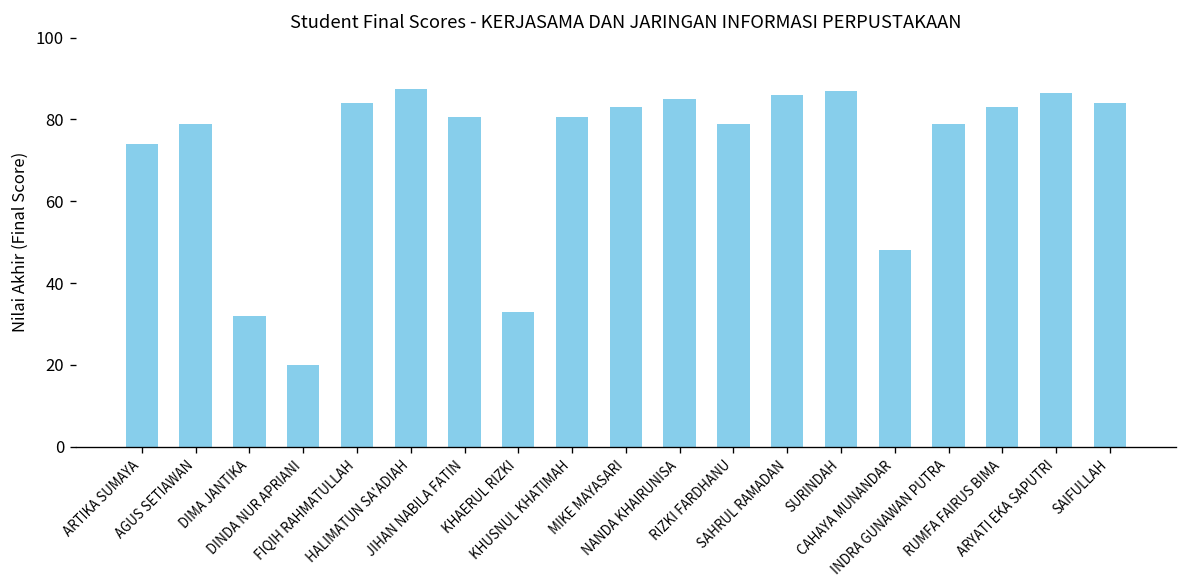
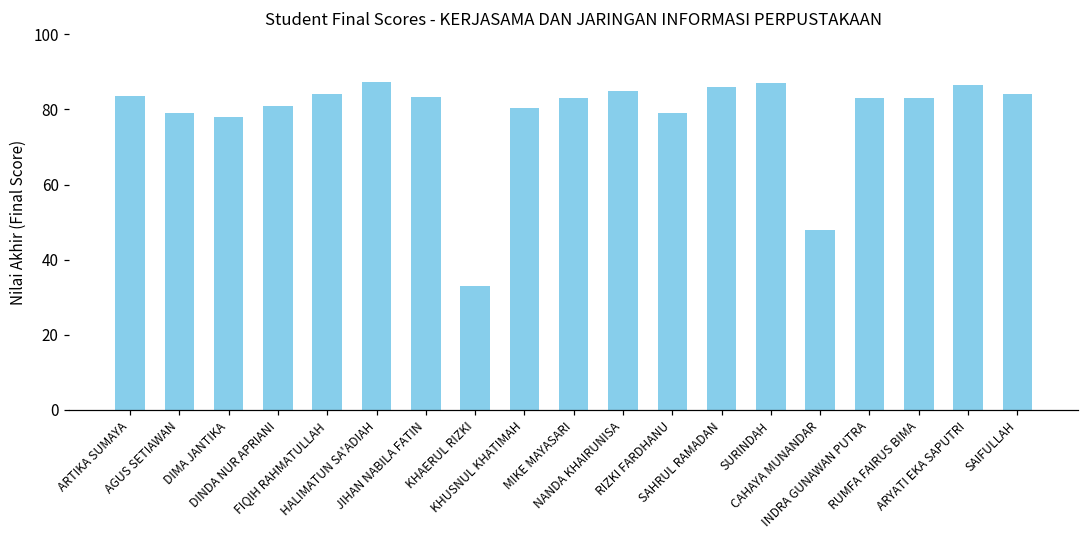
ARTIKA SUMAYA: 74 -> 84
DIMA JANTIKA: 32 -> 78
DINDA NUR APRIANI: 20 -> 81
JIHAN NABILA FATIN: 81 -> 83
INDRA GUNAWAN PUTRA: 79 -> 83
